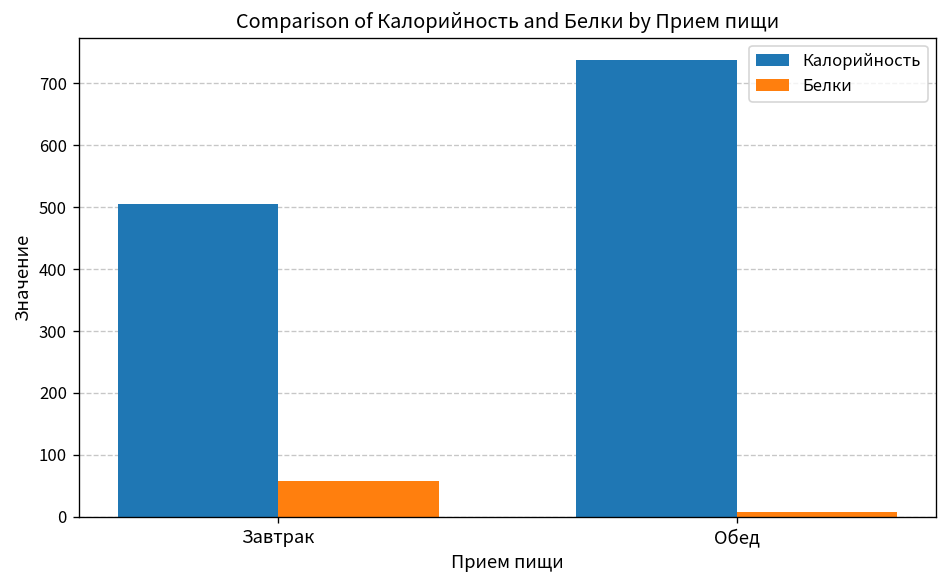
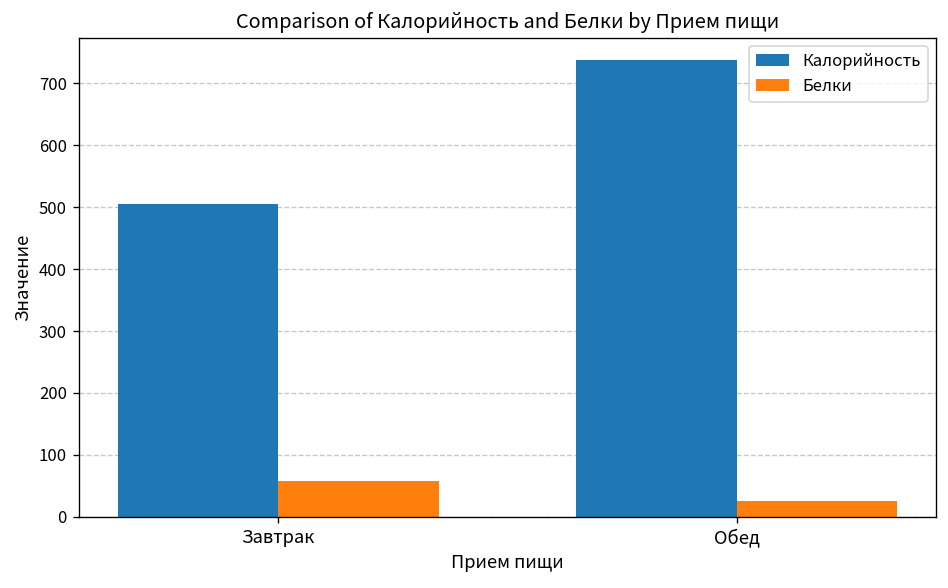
Белки, Обед: 10 -> 30
